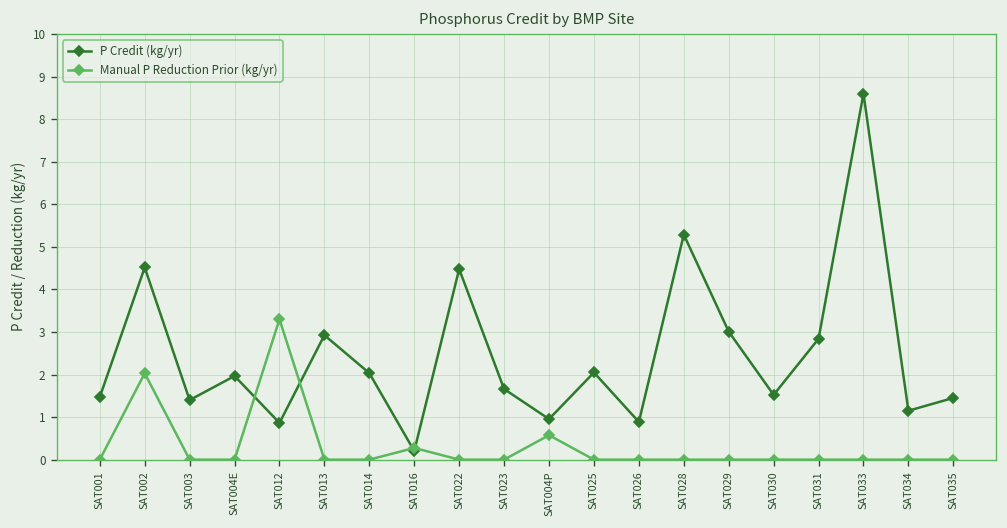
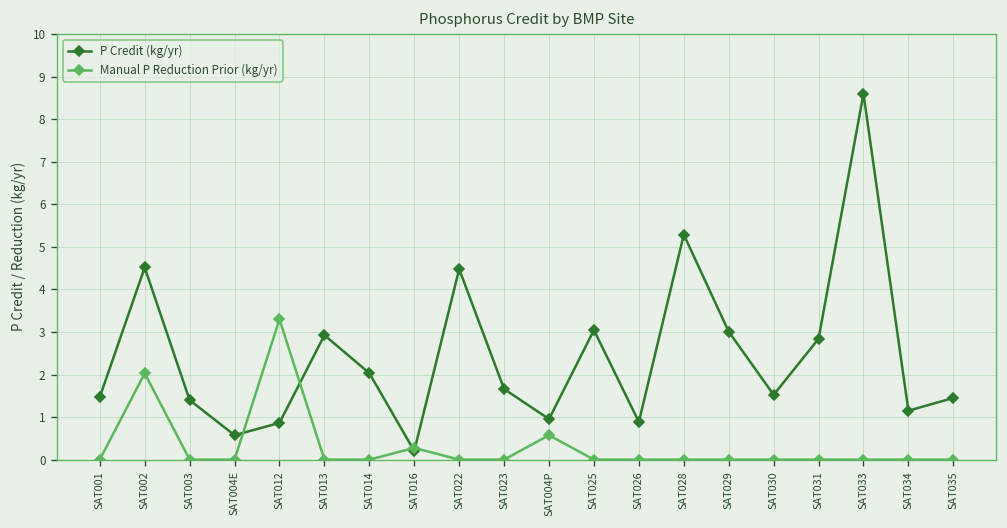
P Credit (kg/yr), SAT004E: 2.0 -> 0.6
P Credit (kg/yr), SAT025: 2.0 -> 3.0
